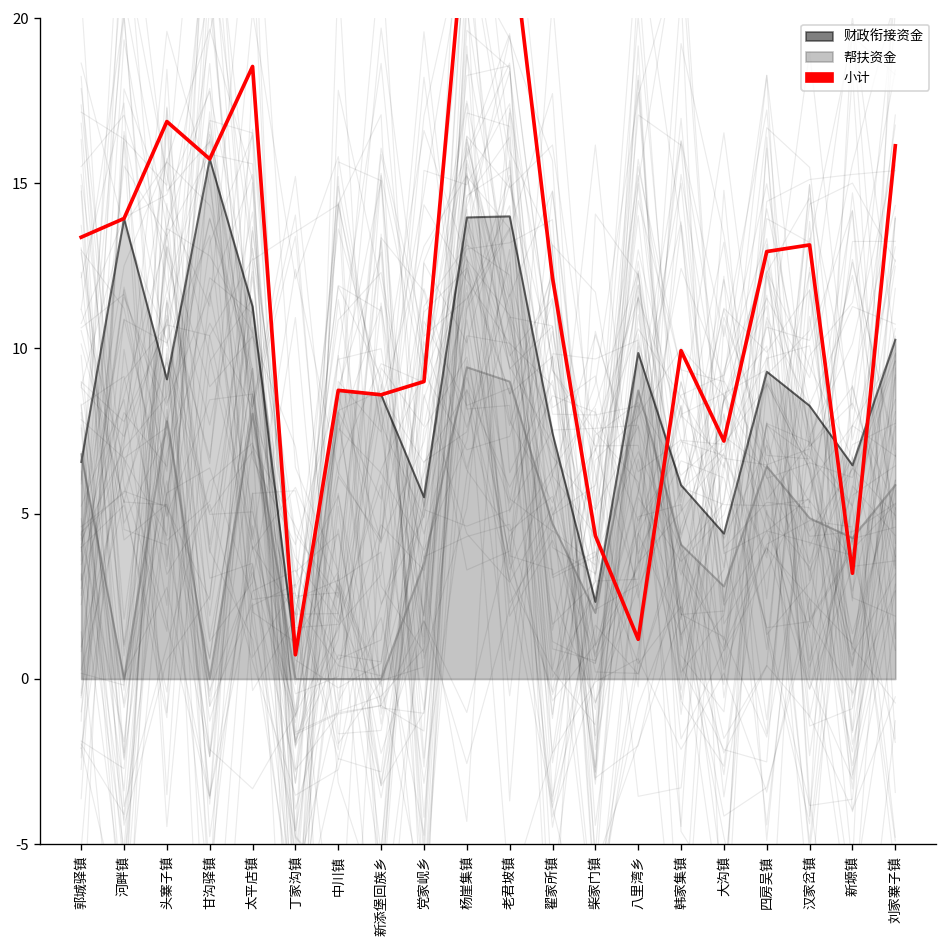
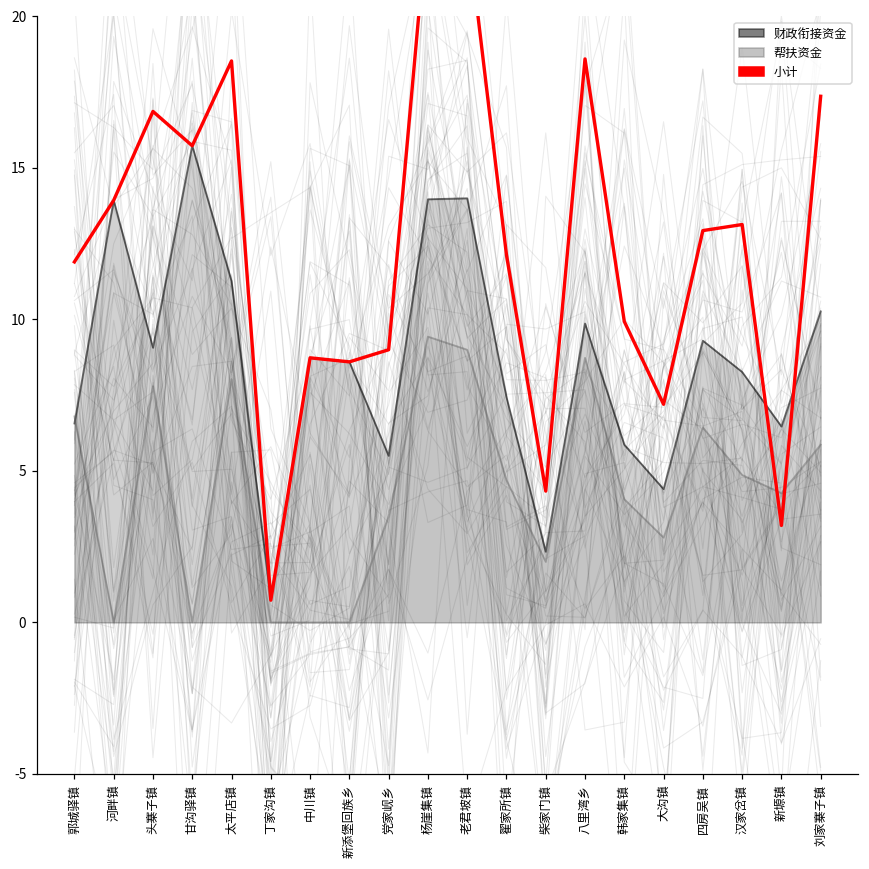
小计, 郭城驿镇: 13.4 -> 11.9
小计, 八里湾乡: 1.2 -> 18.6
小计, 刘家寨子镇: 16.1 -> 17.4
